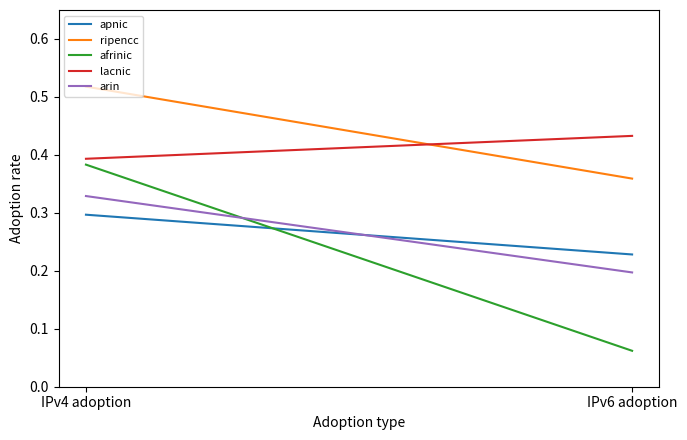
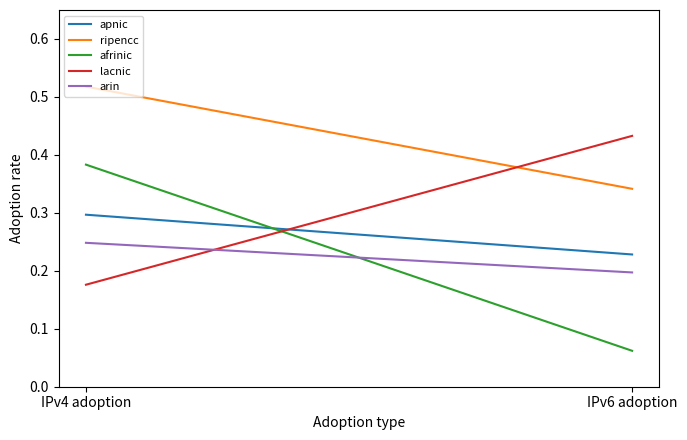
lacnic, IPv4 adoption: 0.39 -> 0.18
arin, IPv4 adoption: 0.33 -> 0.25
ripencc, IPv6 adoption: 0.36 -> 0.34
